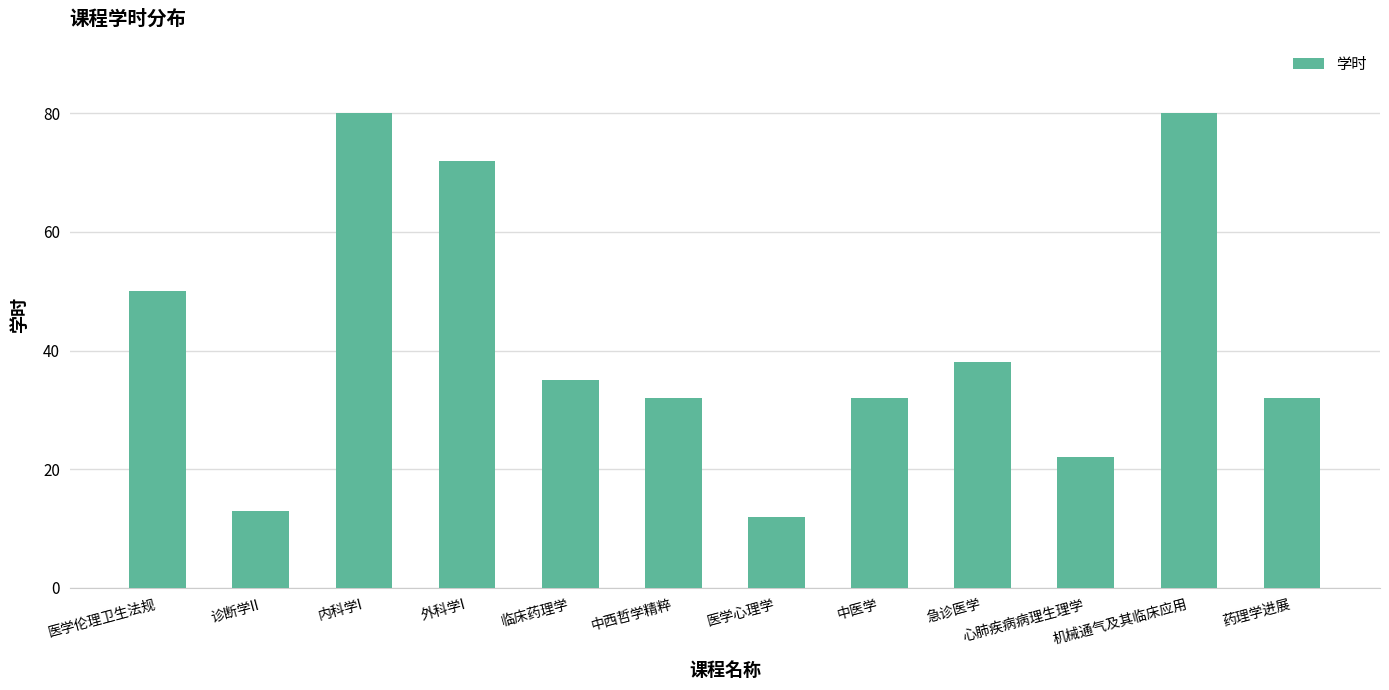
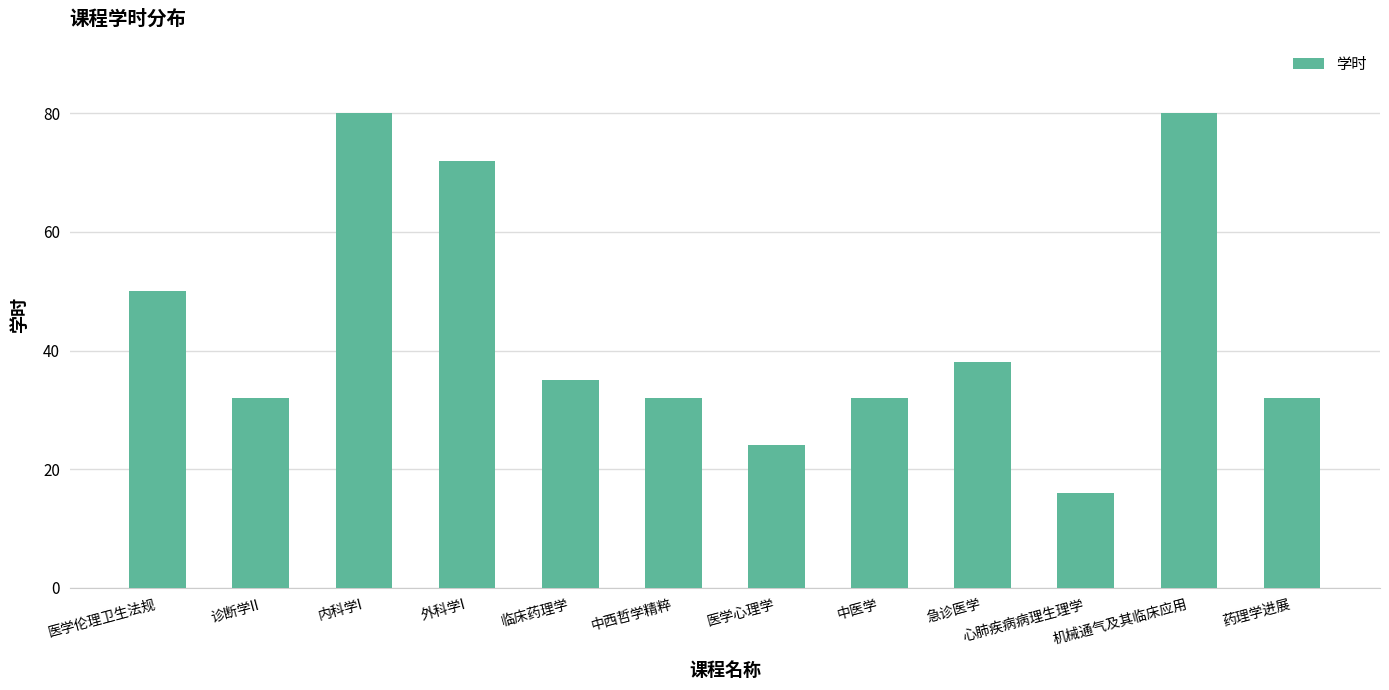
诊断学II: 13 -> 32
医学心理学: 12 -> 24
心肺疾病病理生理学: 22 -> 16
